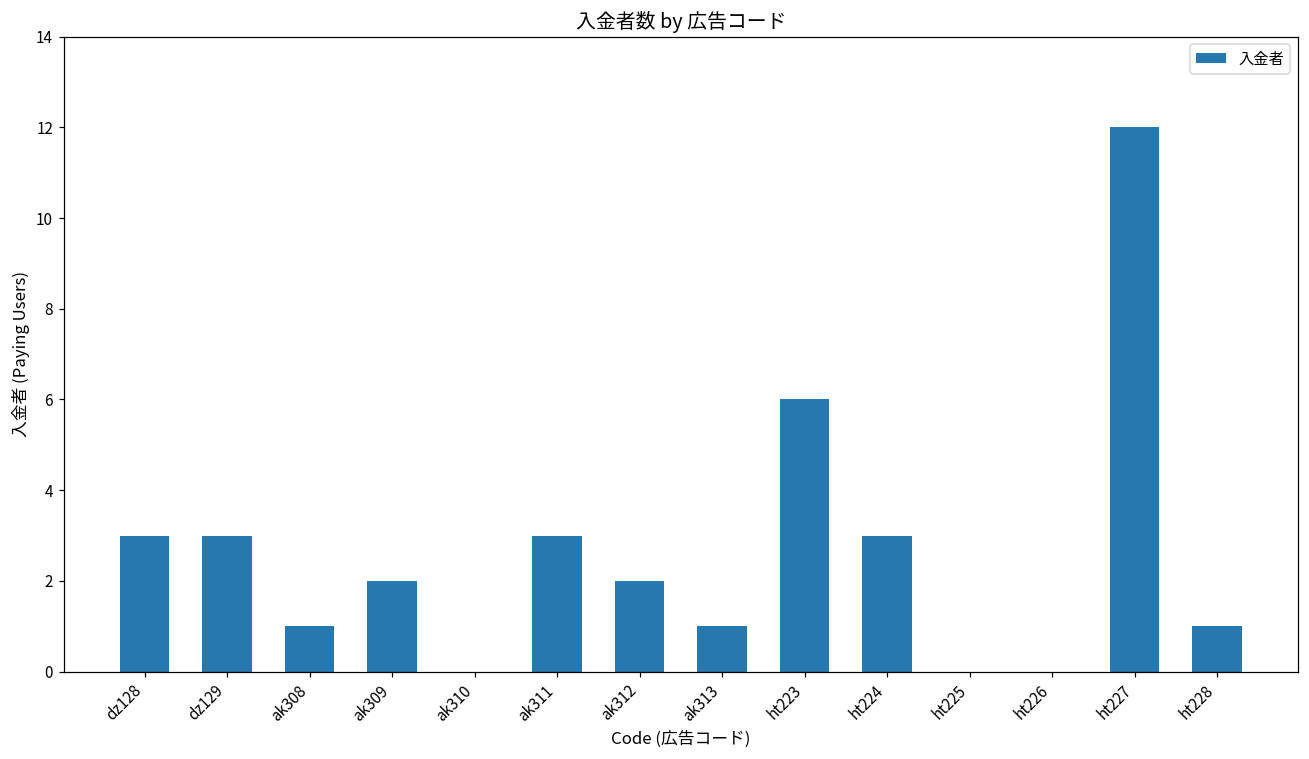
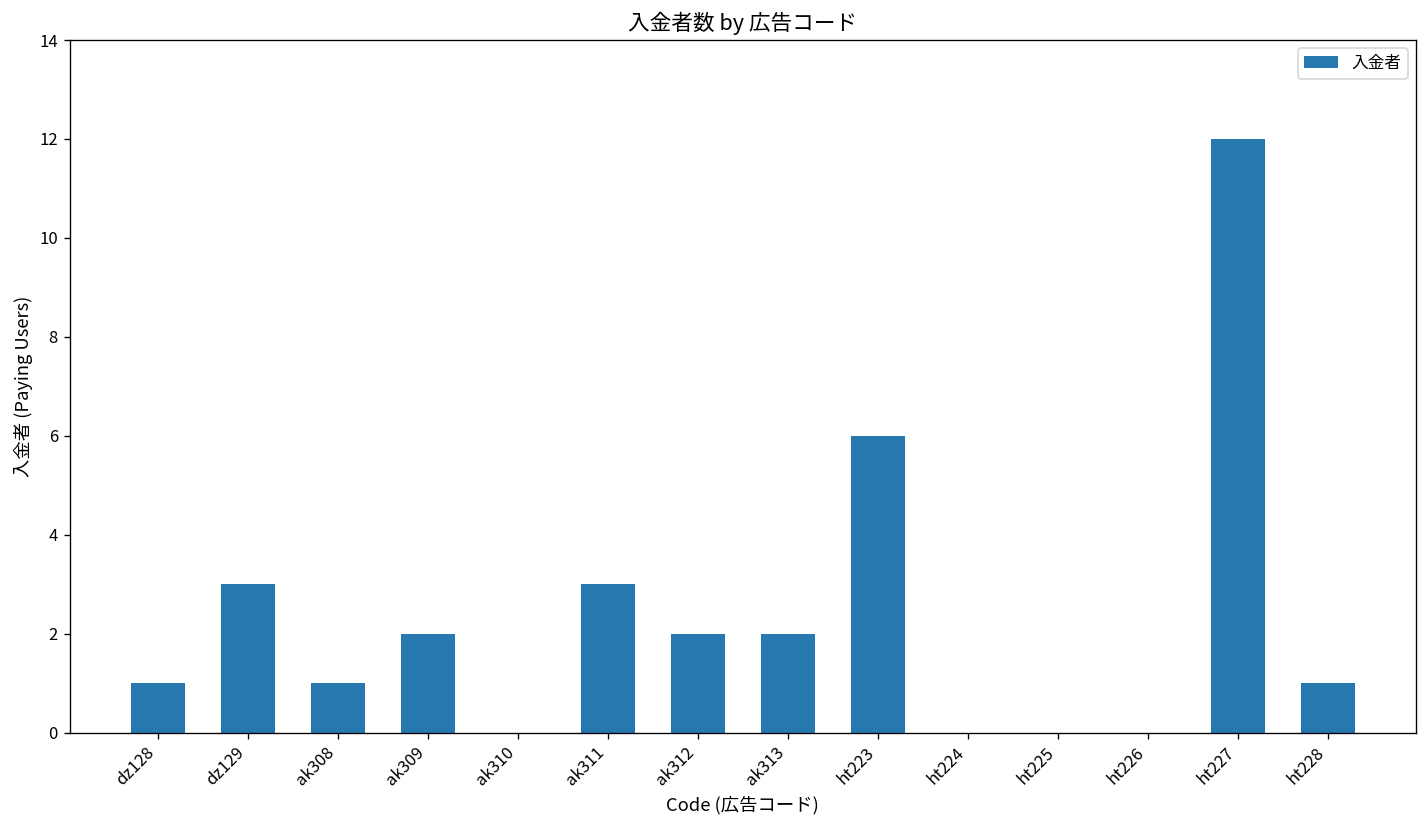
dz128: 3 -> 1
ak313: 1 -> 2
ht224: 3 -> 0
